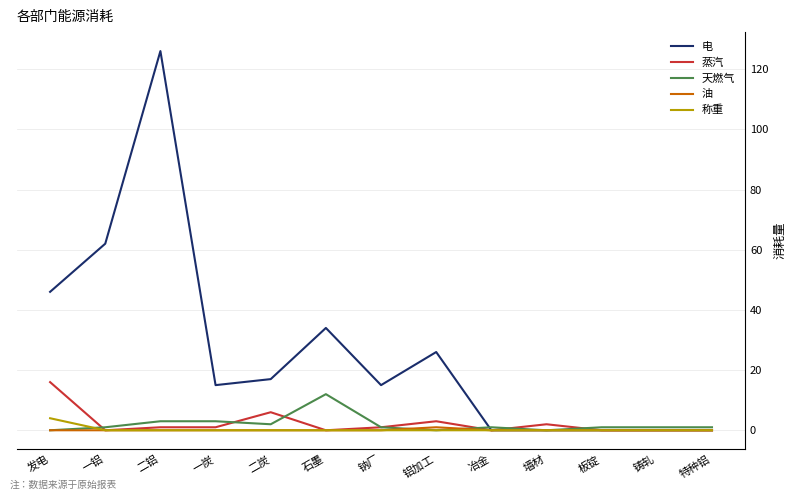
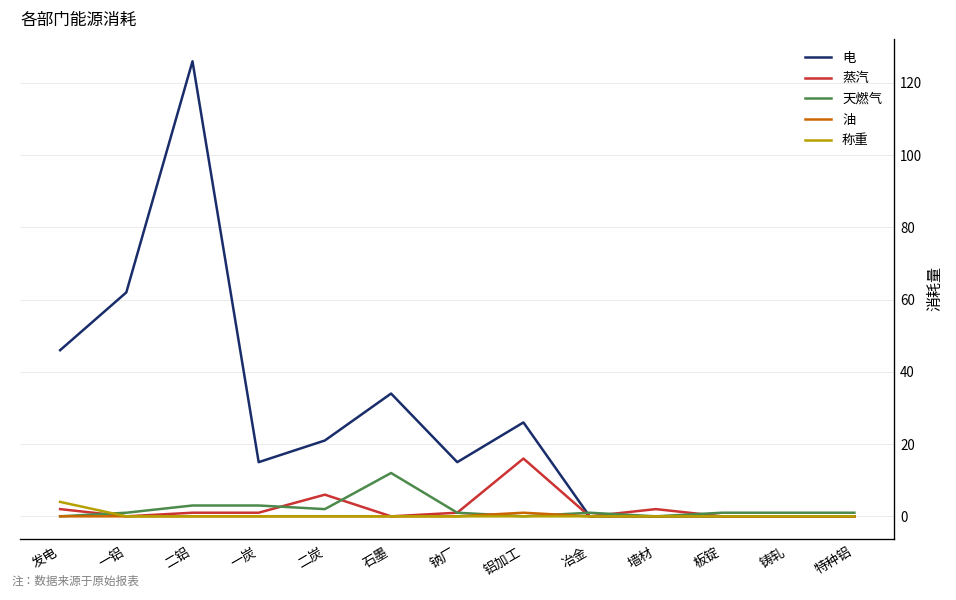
蒸汽, 发电: 16 -> 2
电, 二炭: 17 -> 21
蒸汽, 铝加工: 3 -> 16
